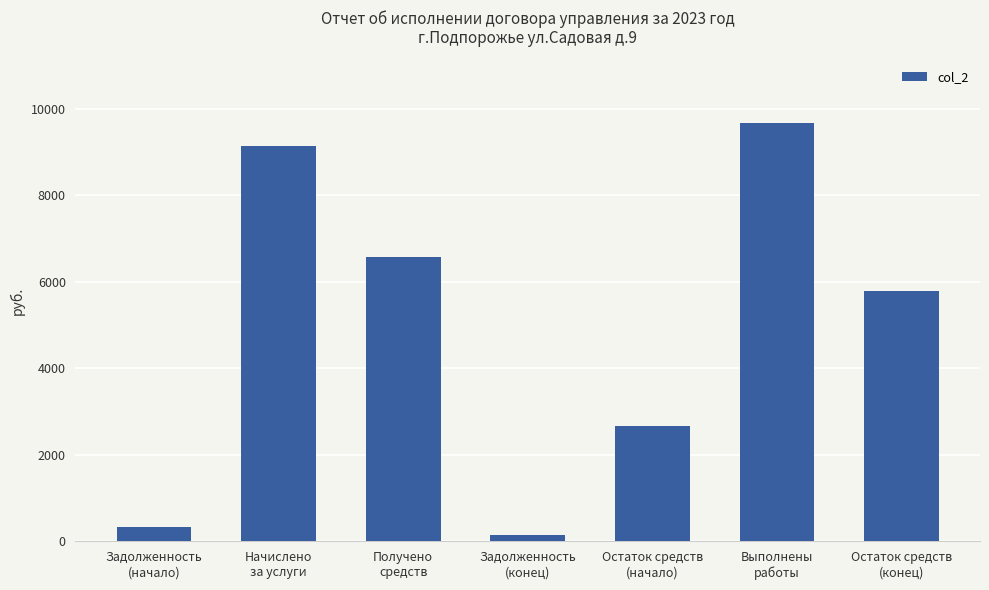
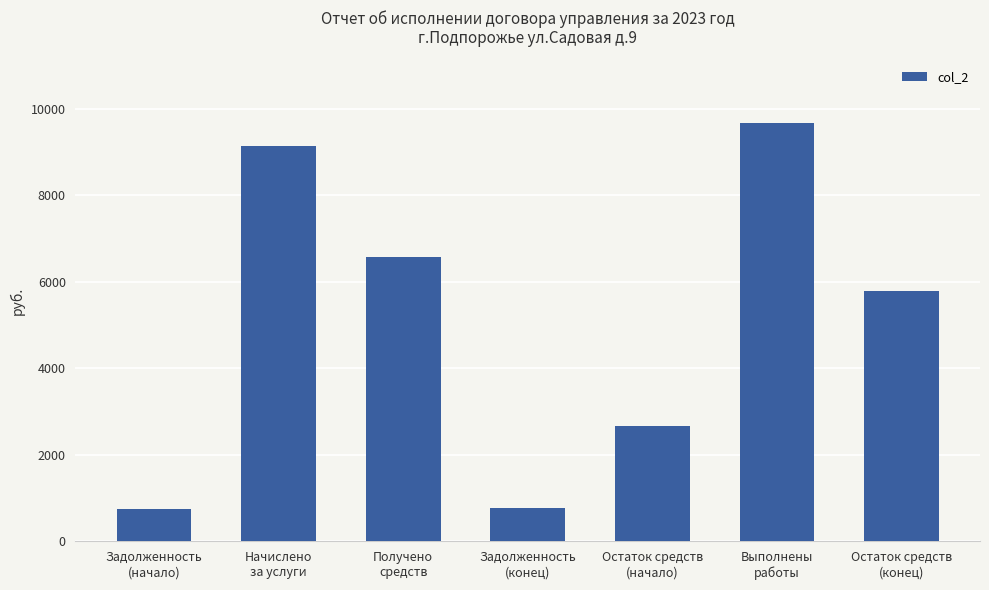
Задолженность (начало): 300 -> 700
Задолженность (конец): 200 -> 800
